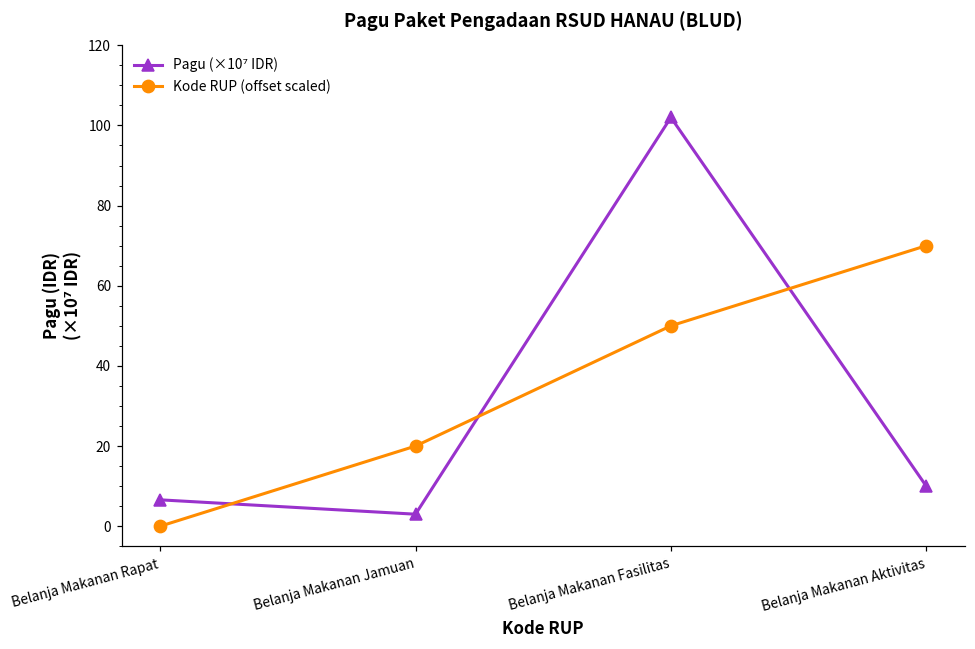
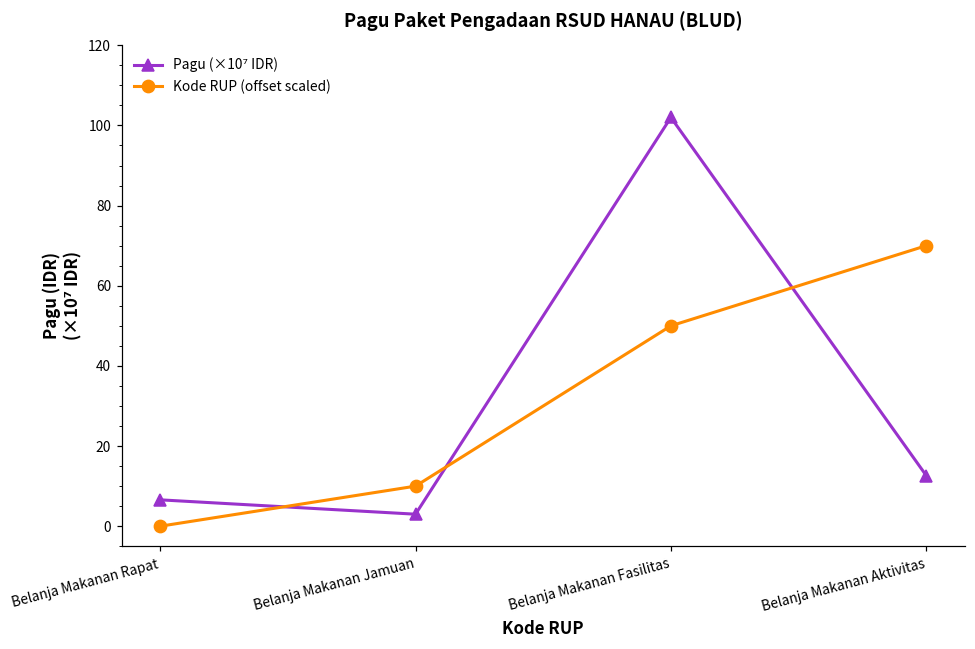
Kode RUP (offset scaled), Belanja Makanan Jamuan: 20 -> 10
Pagu (×10⁷ IDR), Belanja Makanan Aktivitas: 10 -> 13
